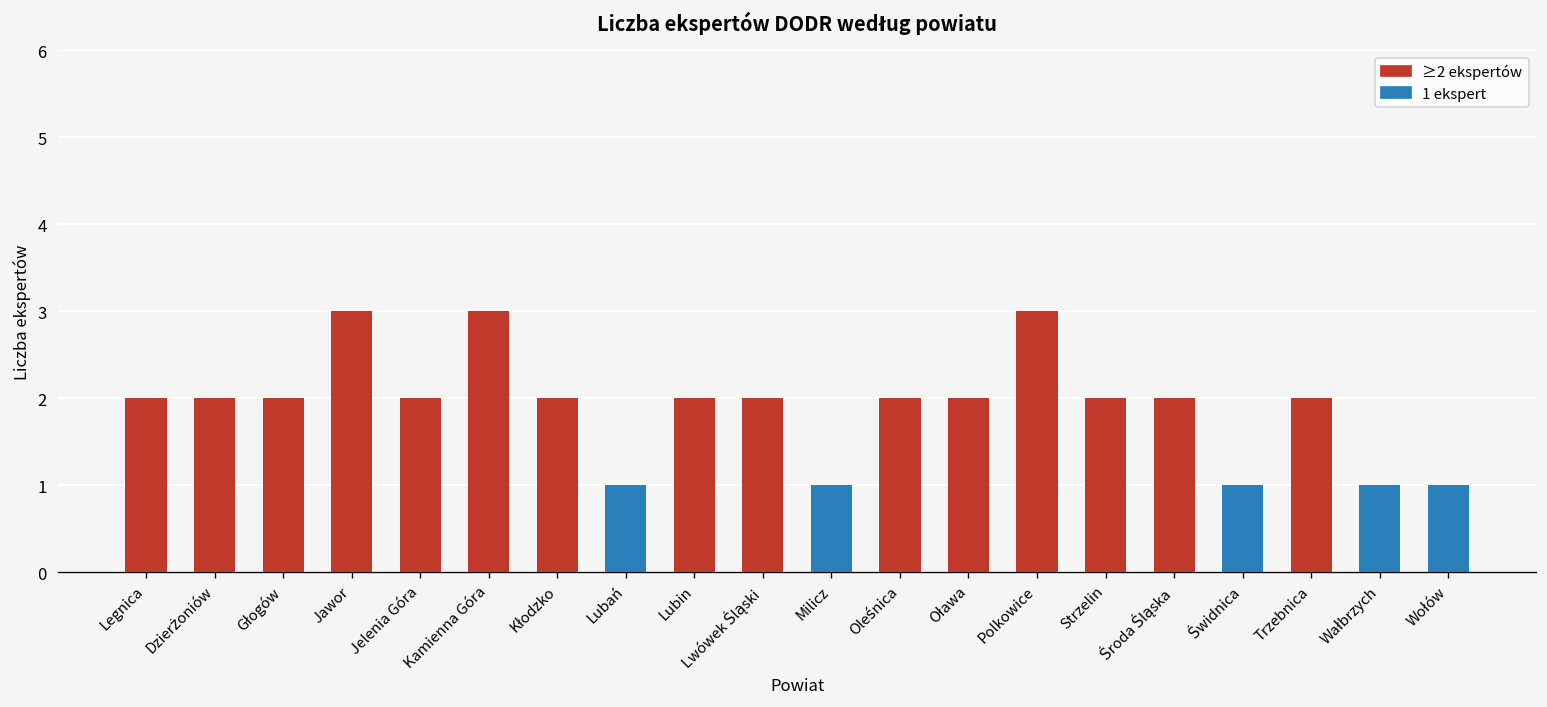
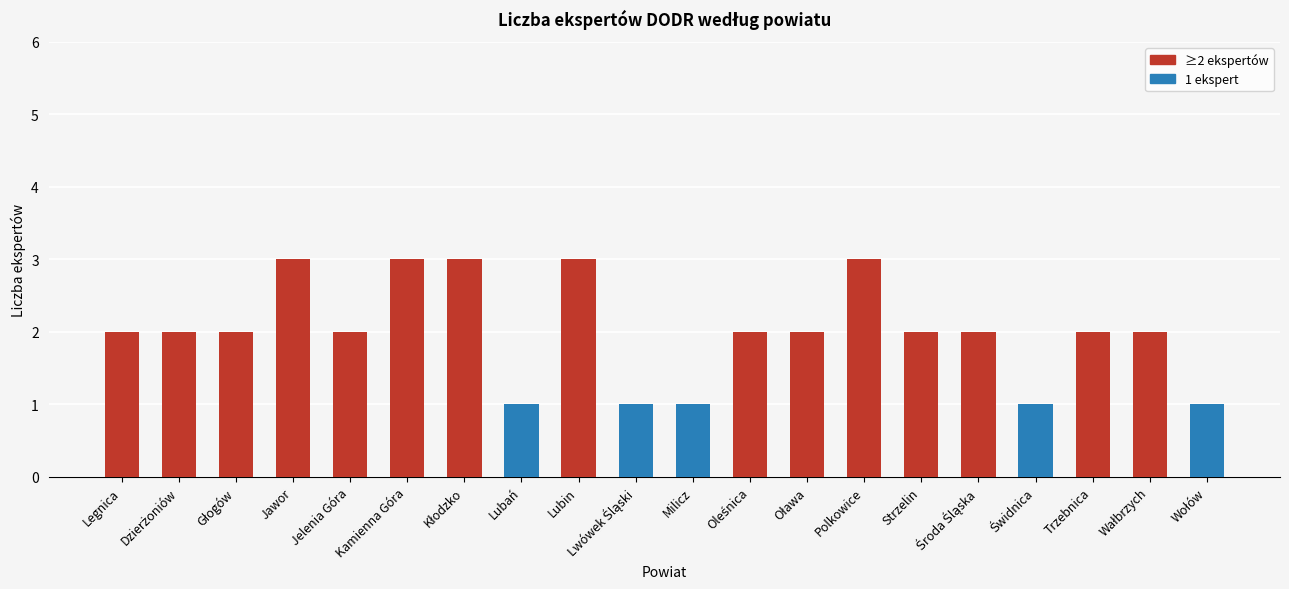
Kłodzko: 2 -> 3
Lubin: 2 -> 3
Lwówek Śląski: 2 -> 1
Wałbrzych: 1 -> 2
